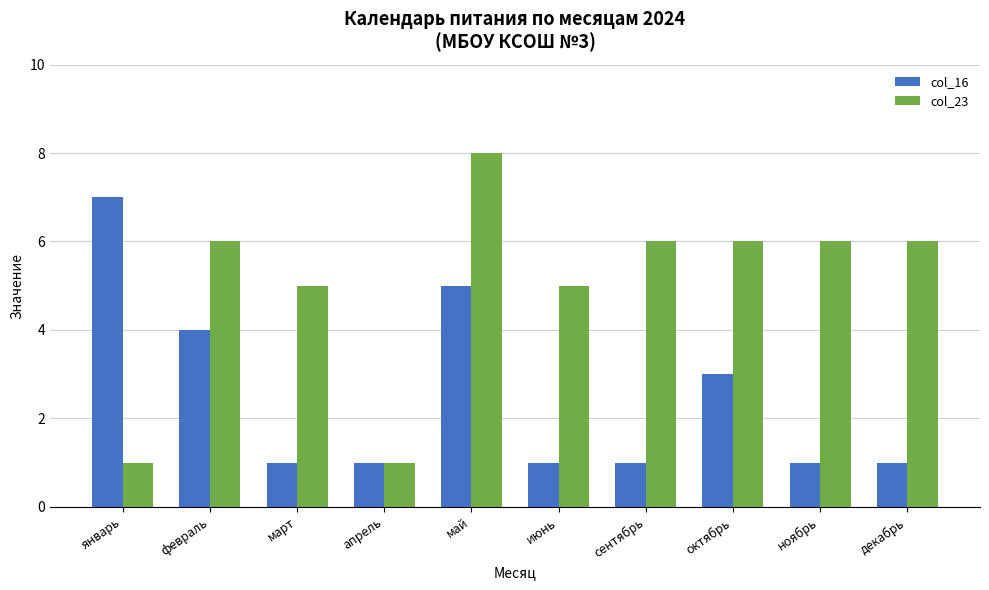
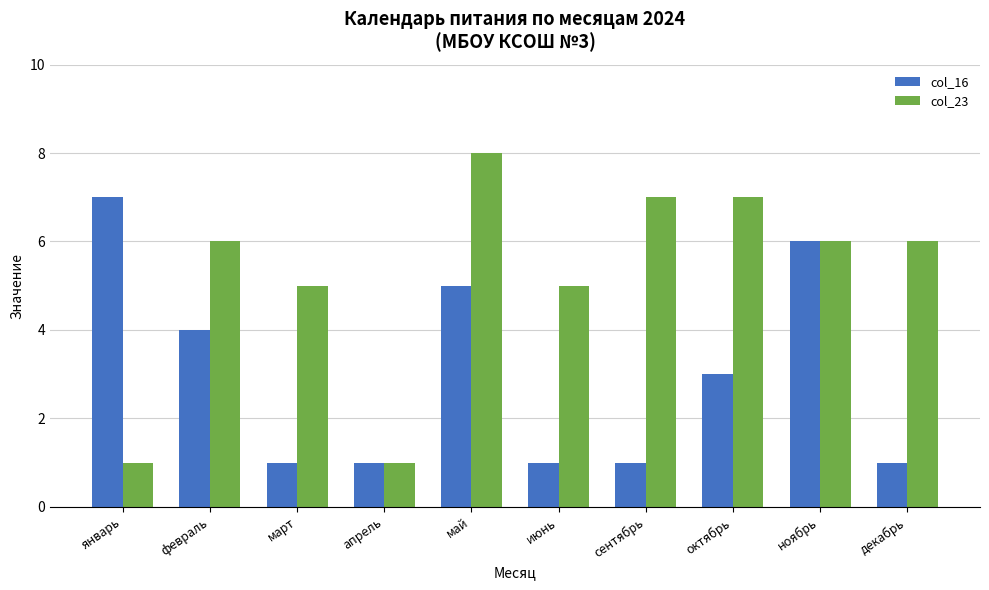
col_23, сентябрь: 6 -> 7
col_23, октябрь: 6 -> 7
col_16, ноябрь: 1 -> 6
